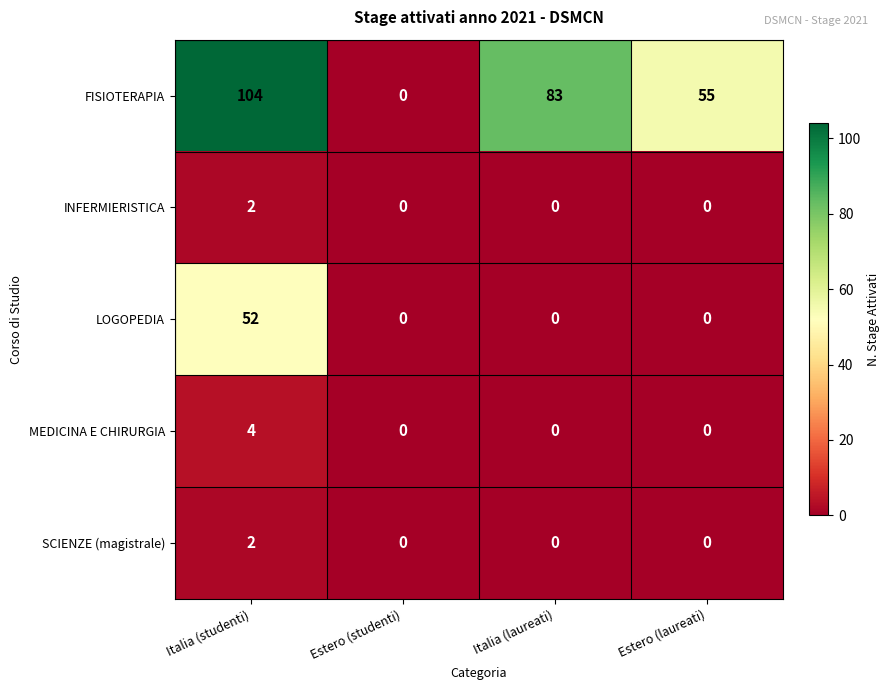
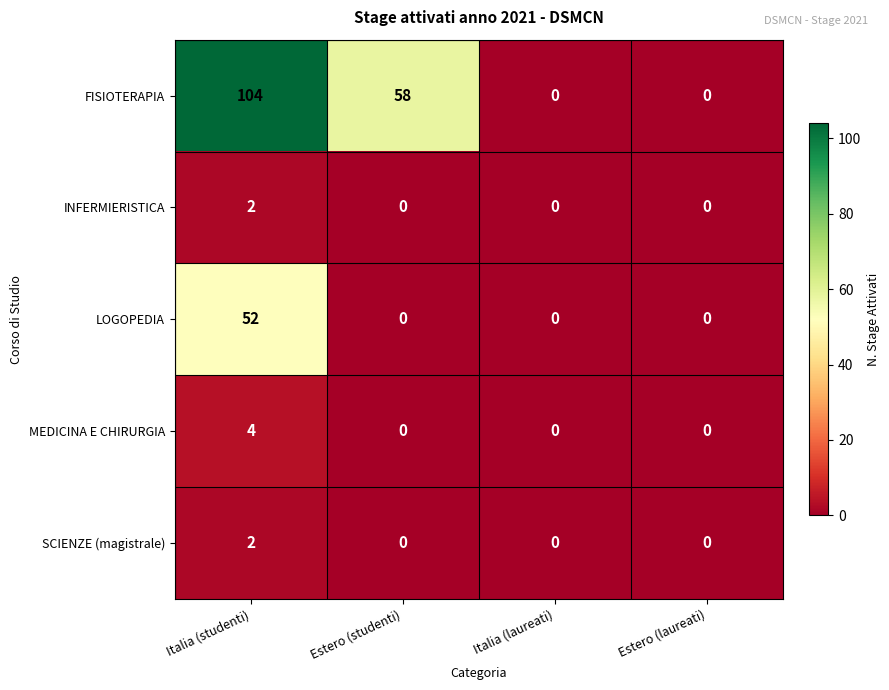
FISIOTERAPIA, Estero (studenti): 0 -> 58
FISIOTERAPIA, Italia (laureati): 83 -> 0
FISIOTERAPIA, Estero (laureati): 55 -> 0
